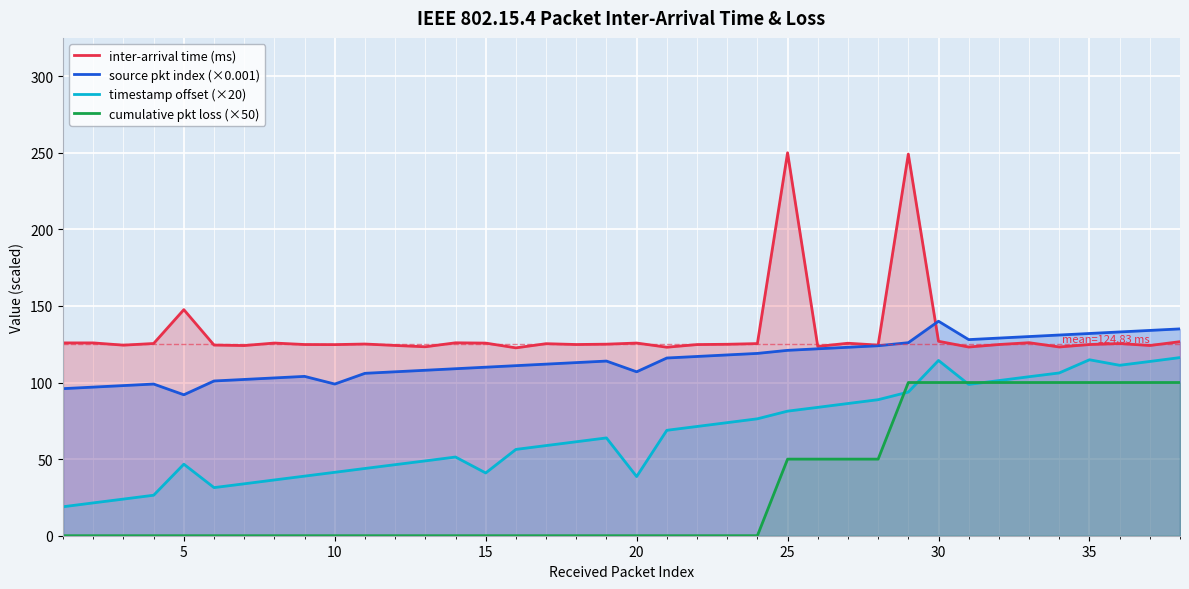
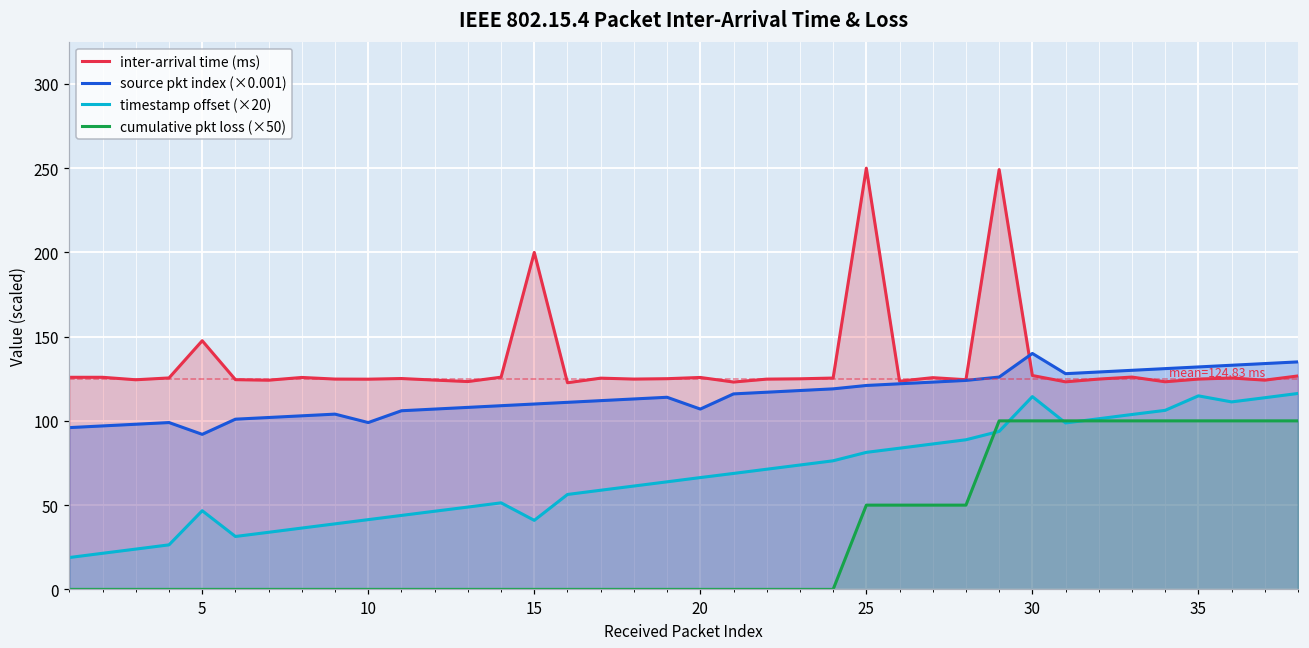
inter-arrival time (ms), 15: 126 -> 200
timestamp offset (×20), 20: 39 -> 66
